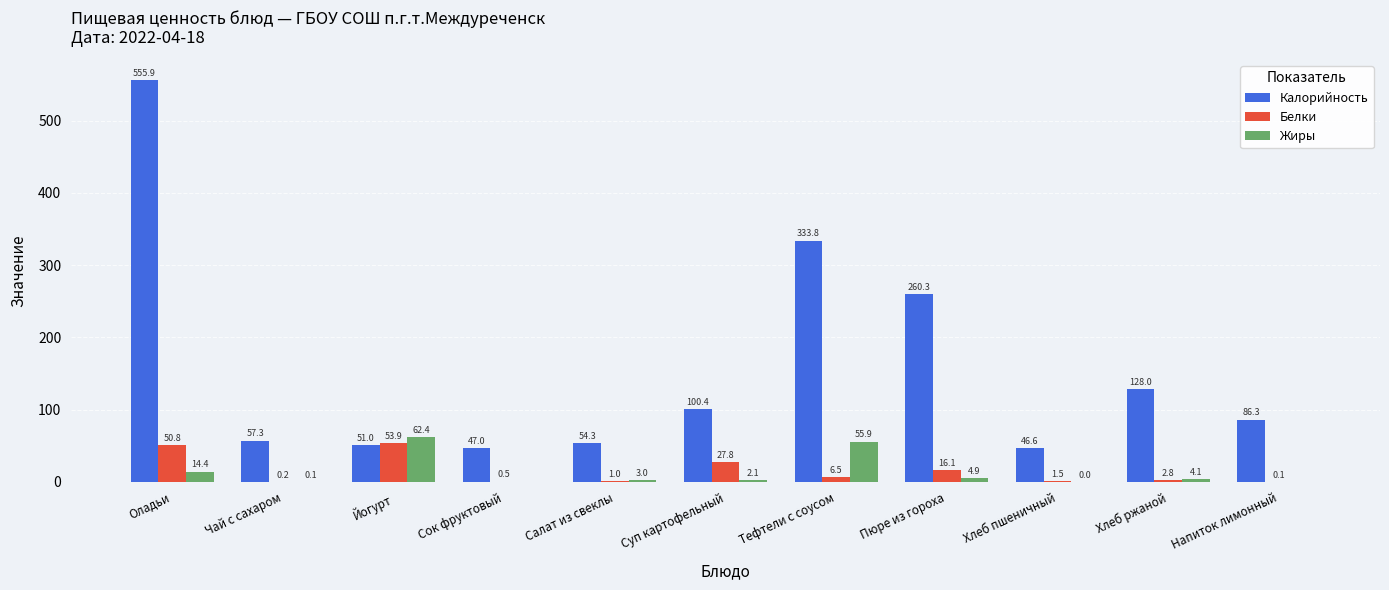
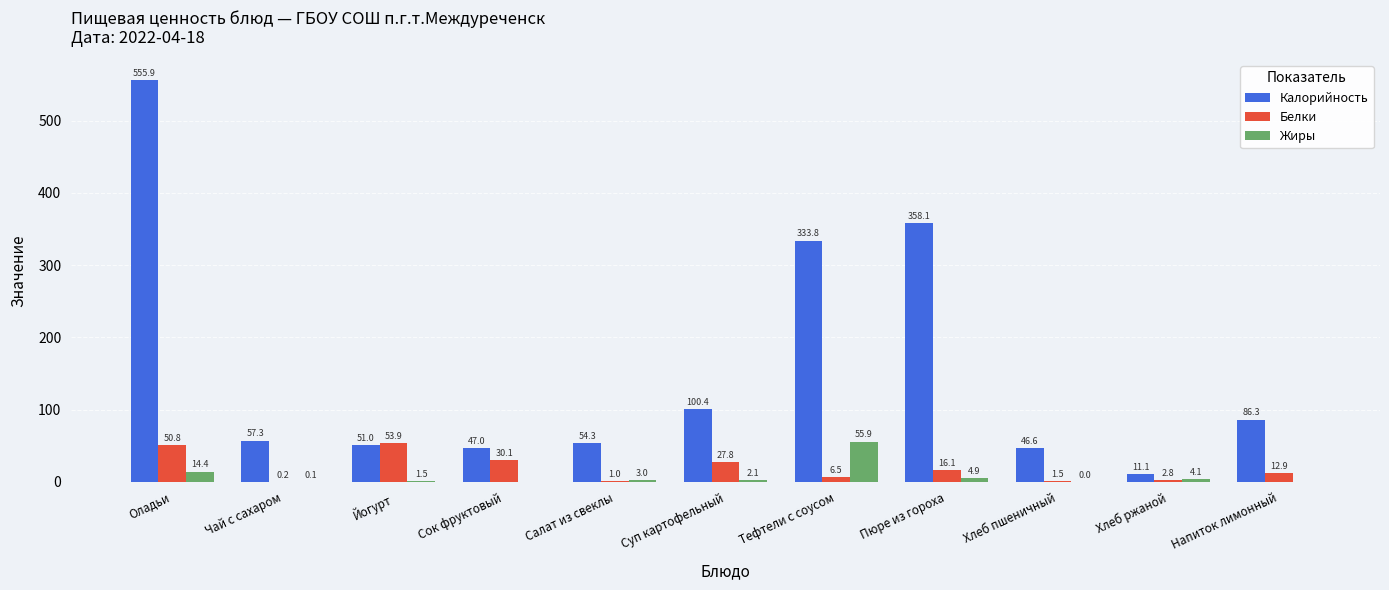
Жиры, Йогурт: 62.4 -> 1.5
Белки, Сок фруктовый: 0.5 -> 30.1
Калорийность, Пюре из гороха: 260.3 -> 358.1
Калорийность, Хлеб ржаной: 128.0 -> 11.1
Белки, Напиток лимонный: 0.1 -> 12.9
